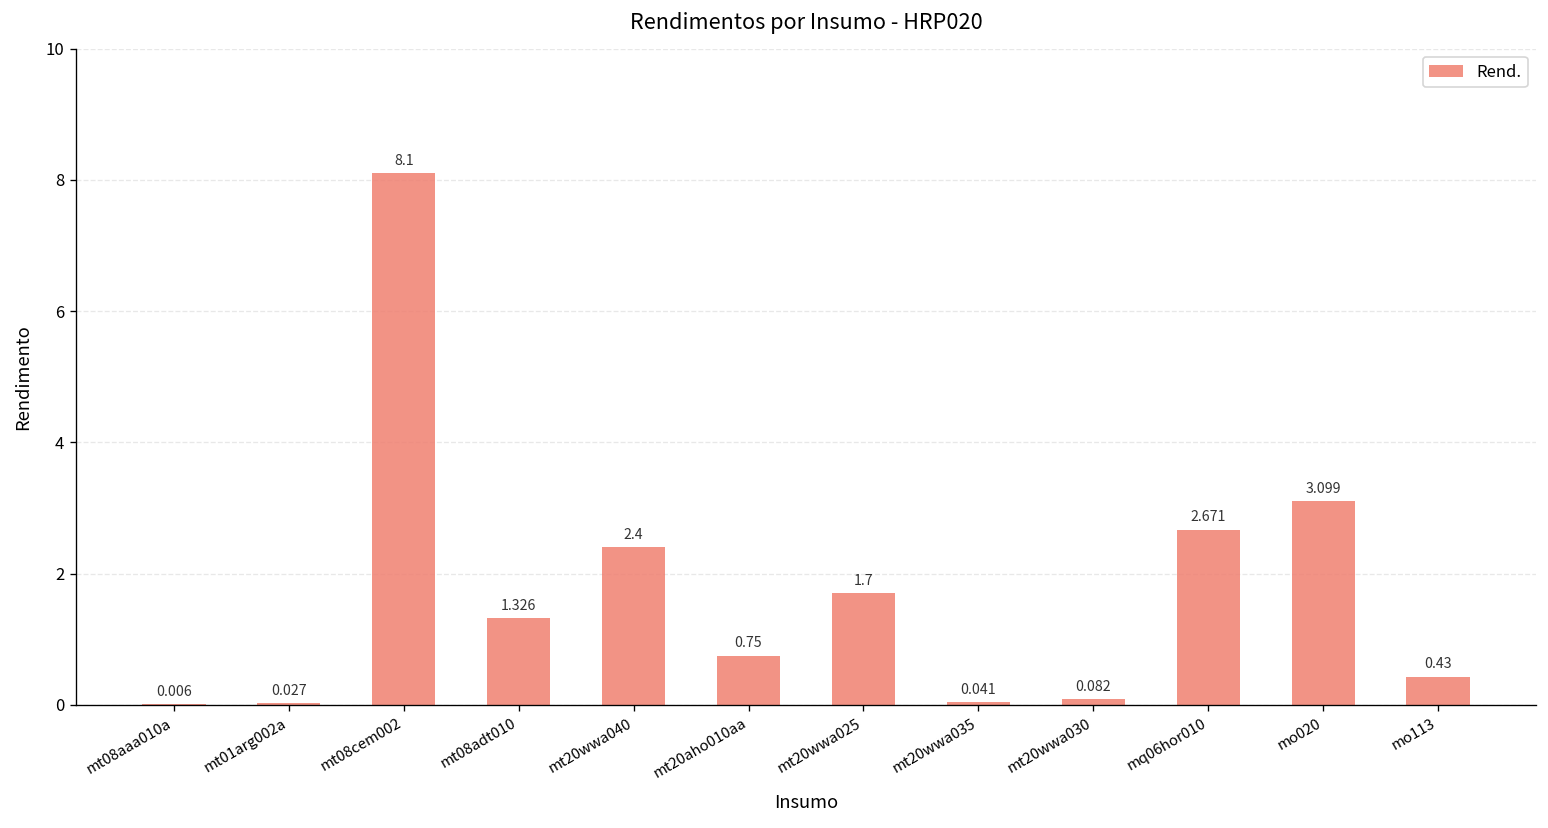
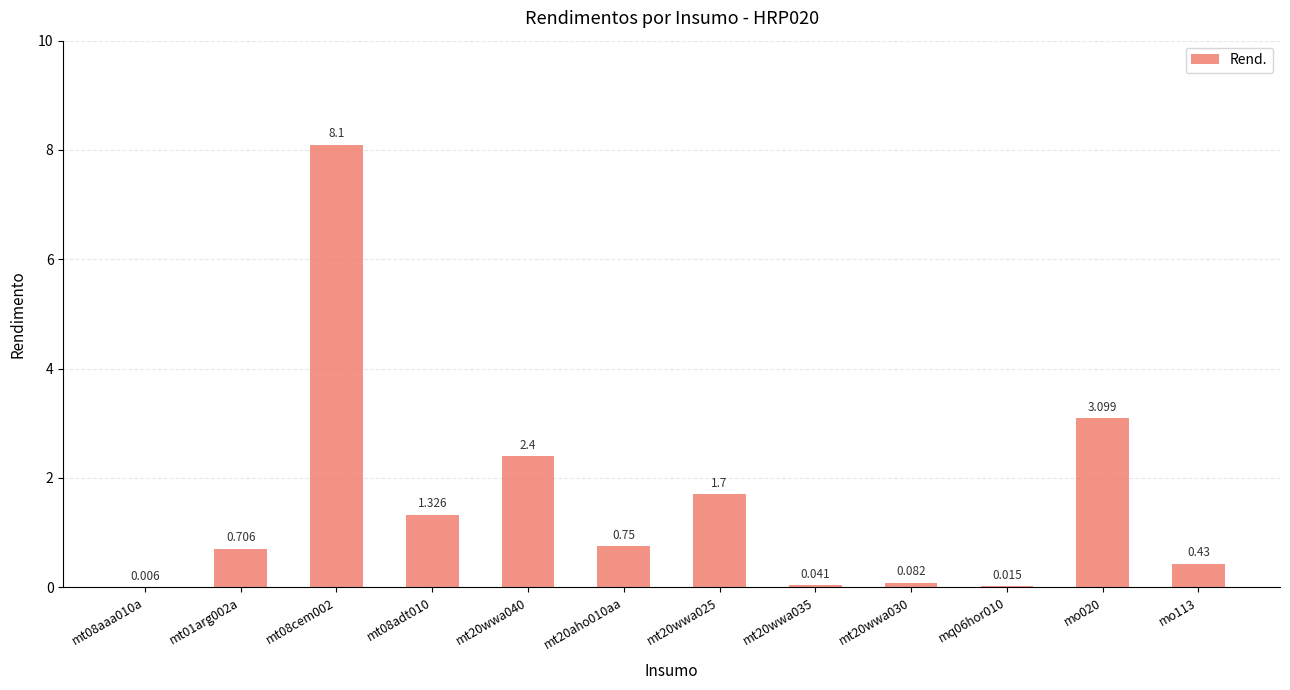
mt01arg002a: 0.027 -> 0.706
mq06hor010: 2.671 -> 0.015
